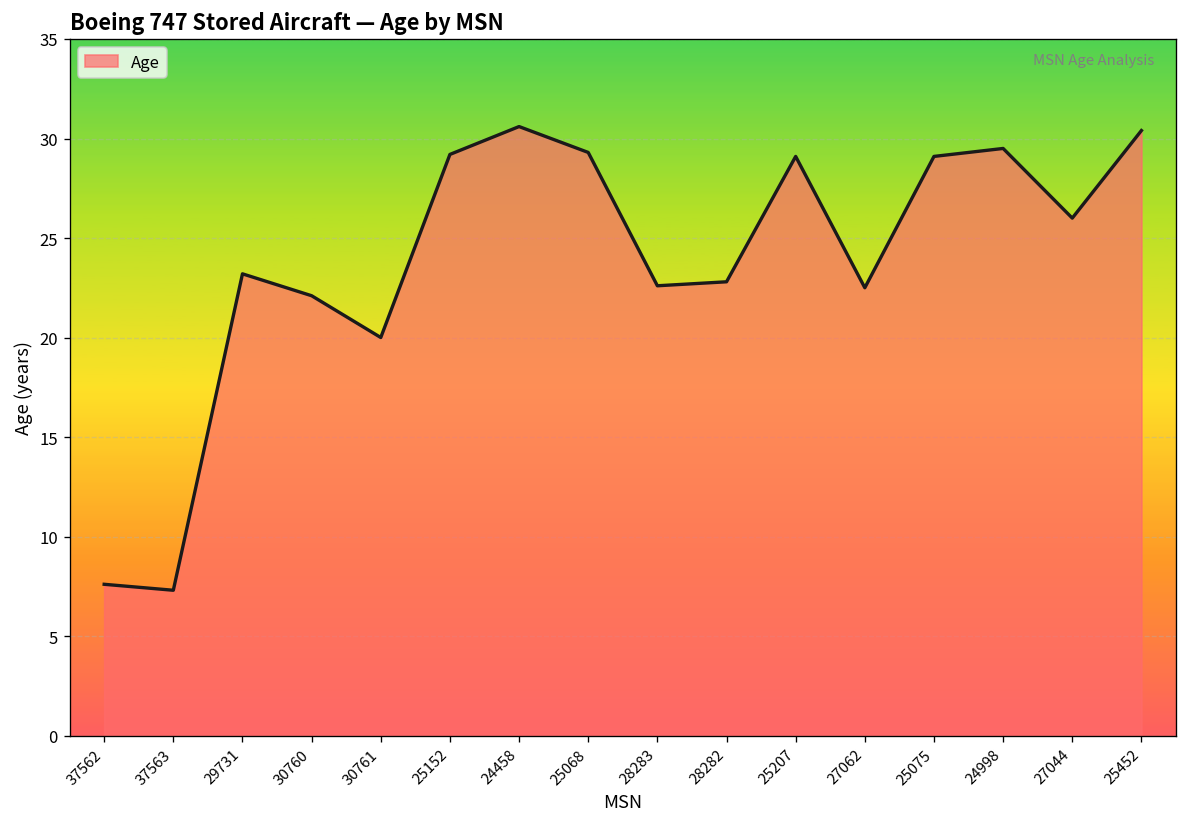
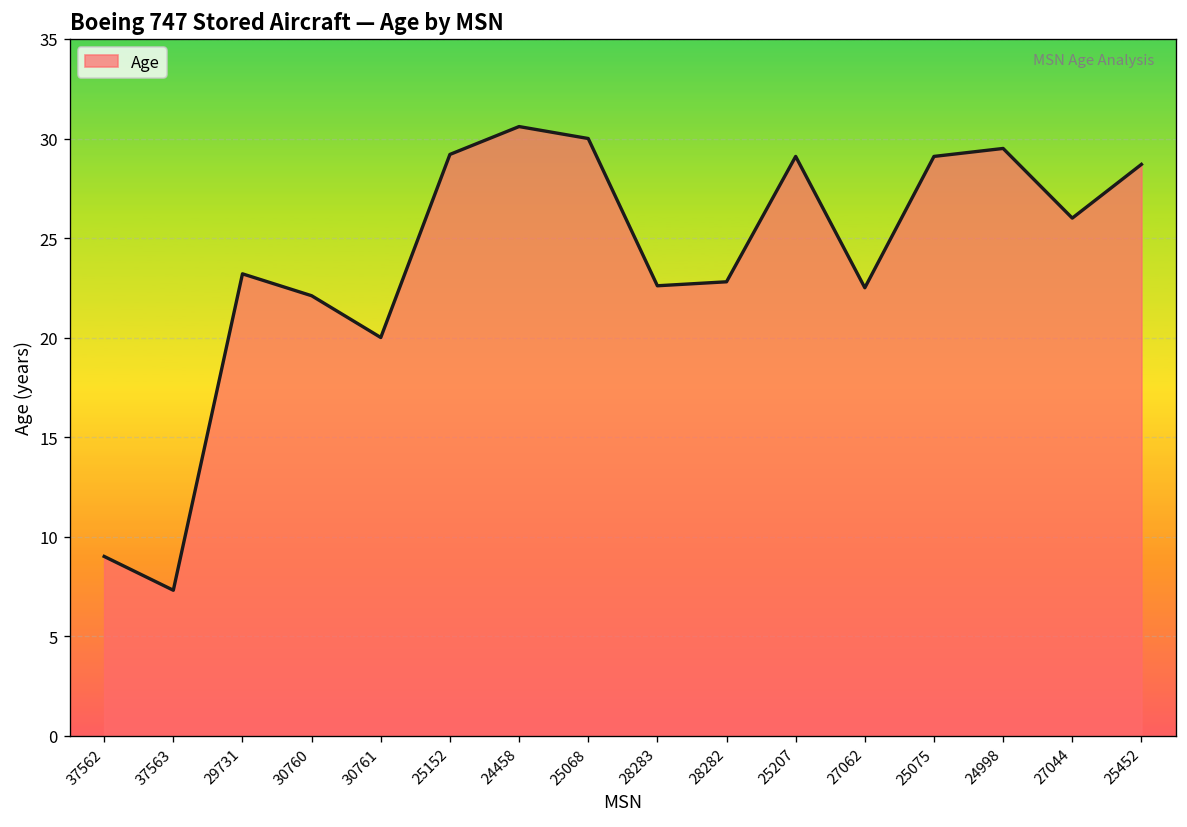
37562: 7.6 -> 9.0
25068: 29.3 -> 30.0
25452: 30.4 -> 28.7
